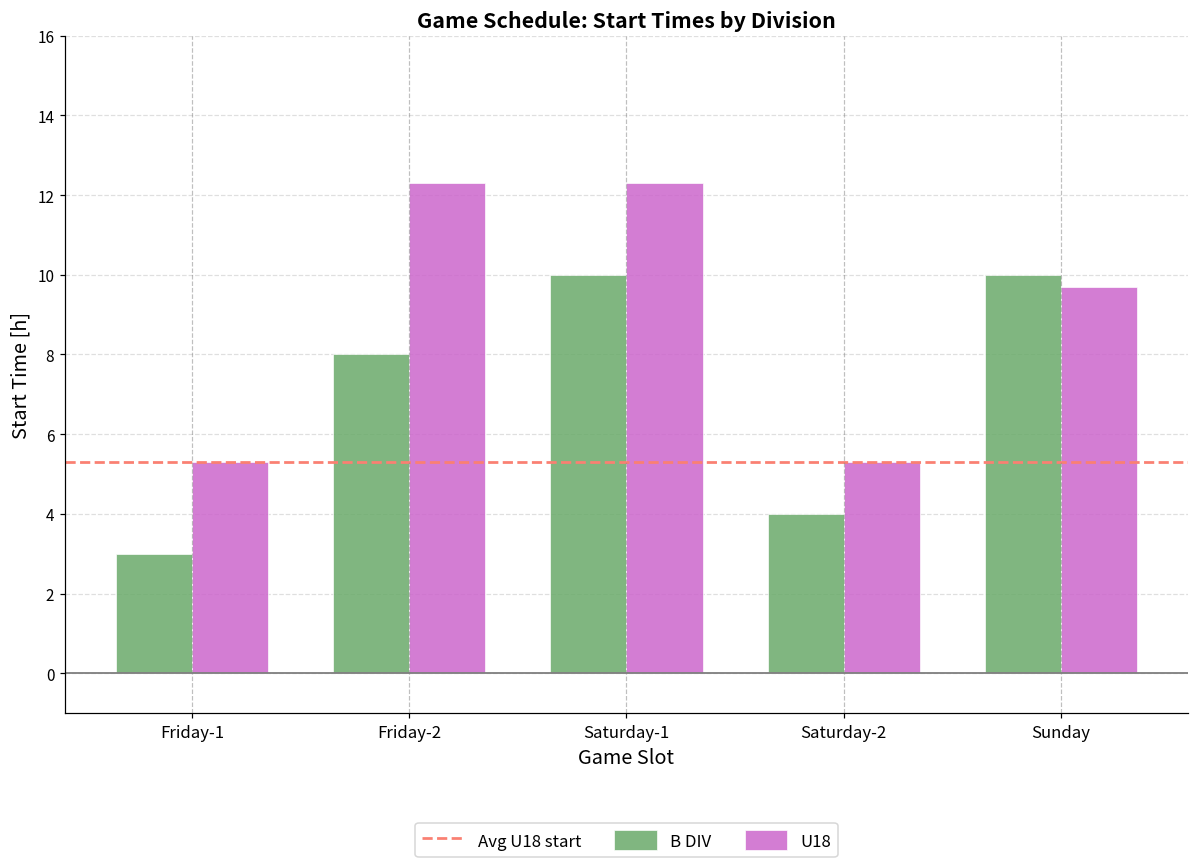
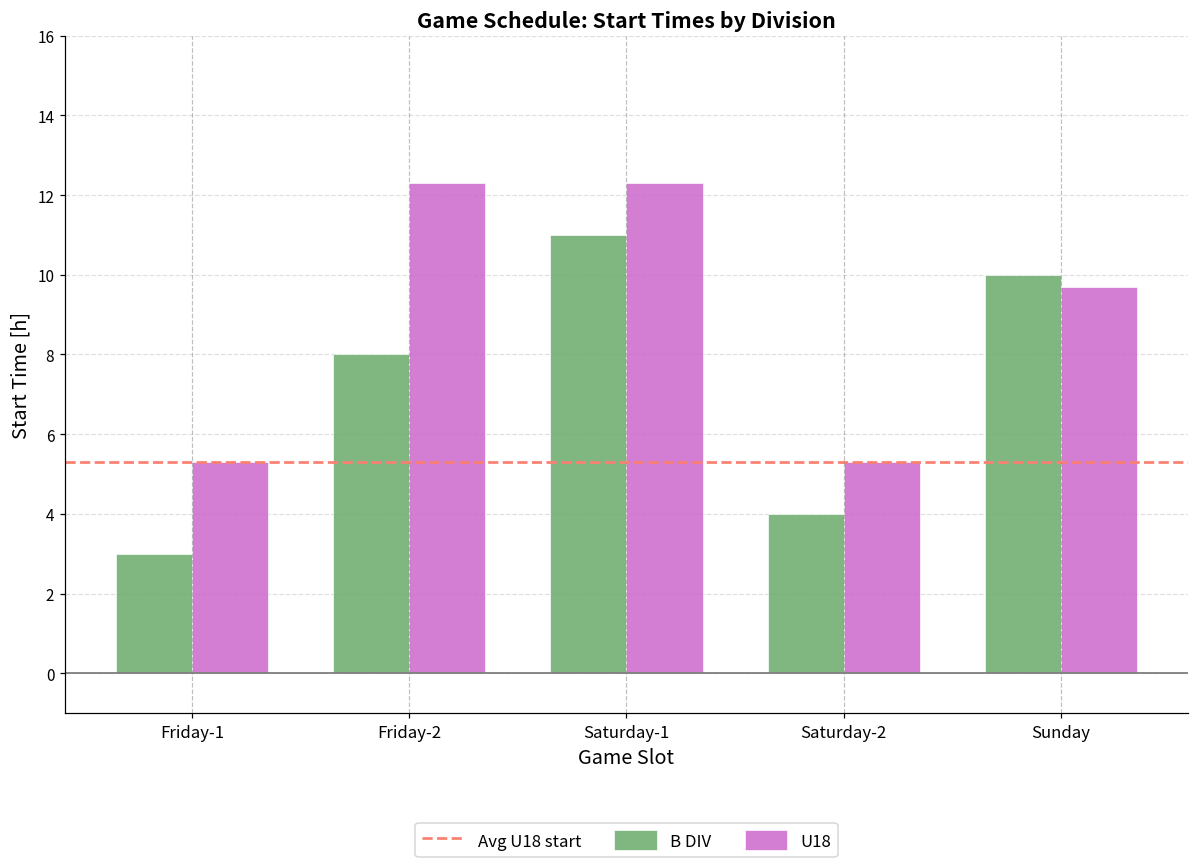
B DIV, Saturday-1: 10 -> 11
